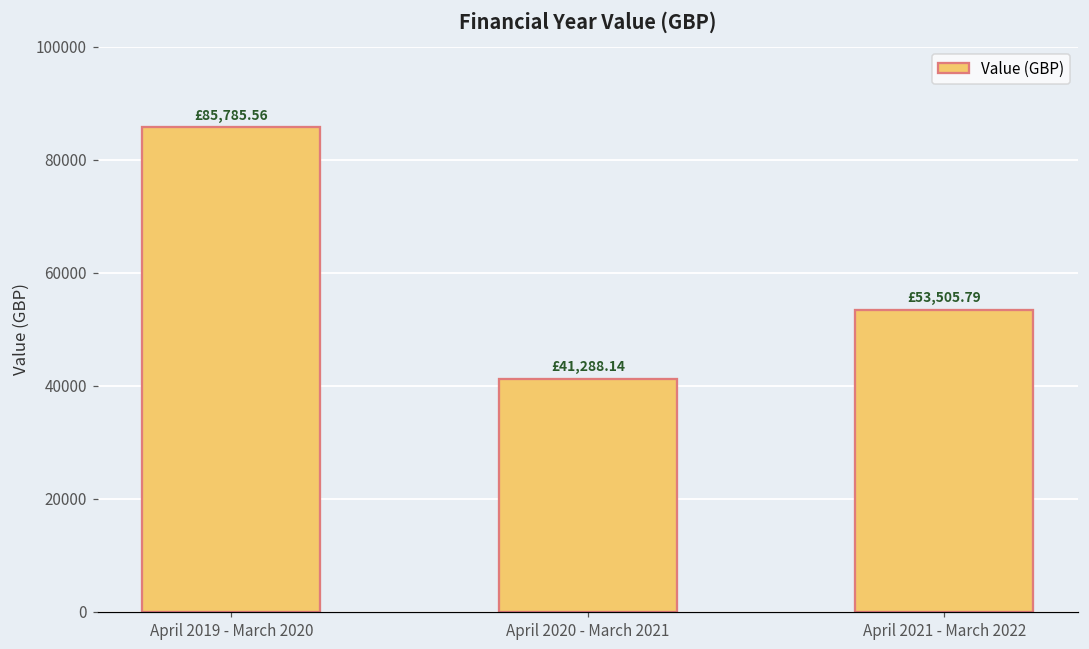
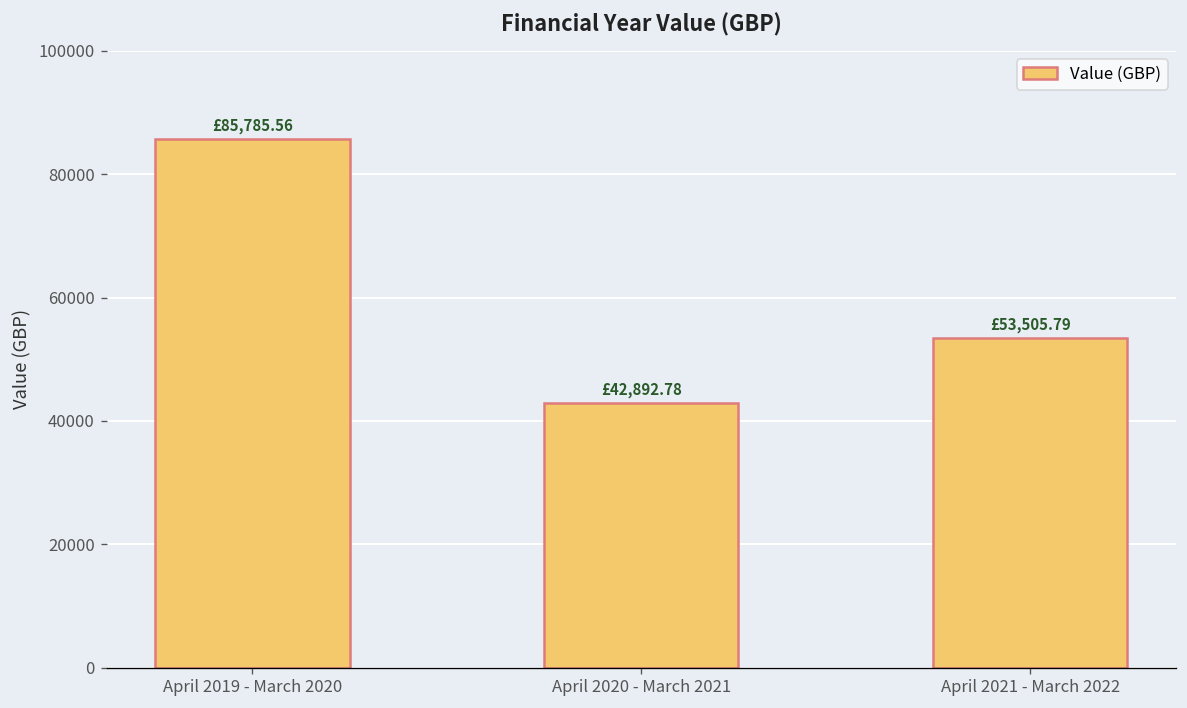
April 2020 - March 2021: £41,288.14 -> £42,892.78
